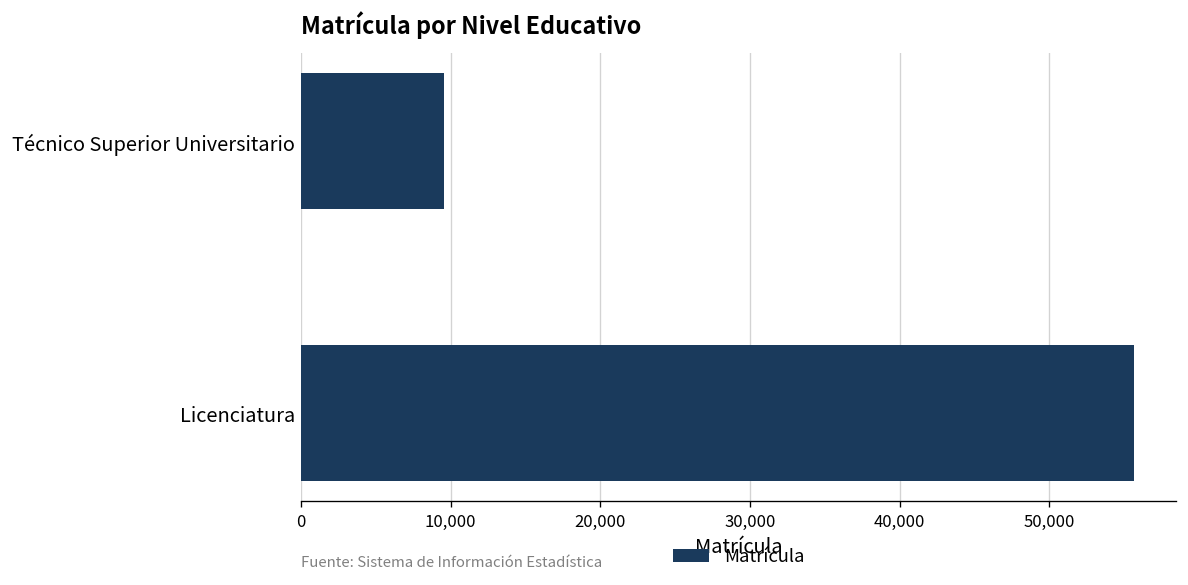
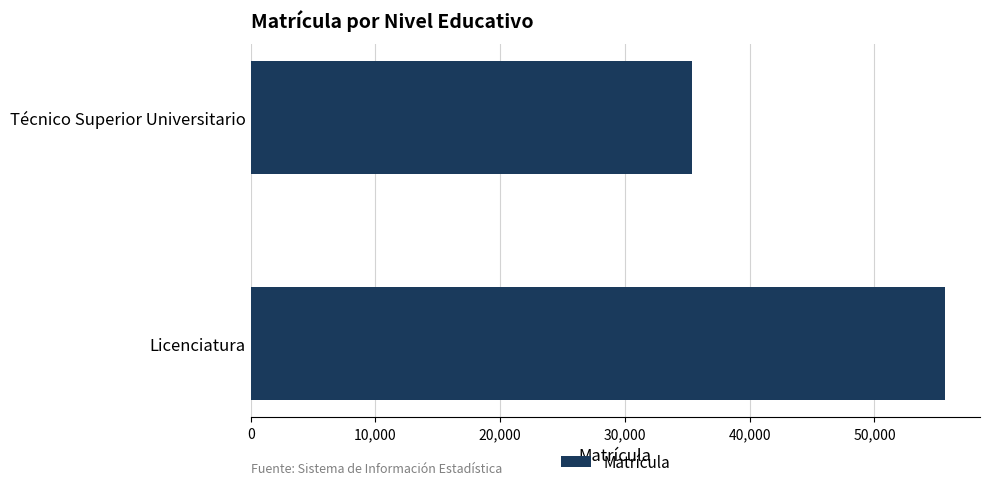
Técnico Superior Universitario: 9,600 -> 35,300
